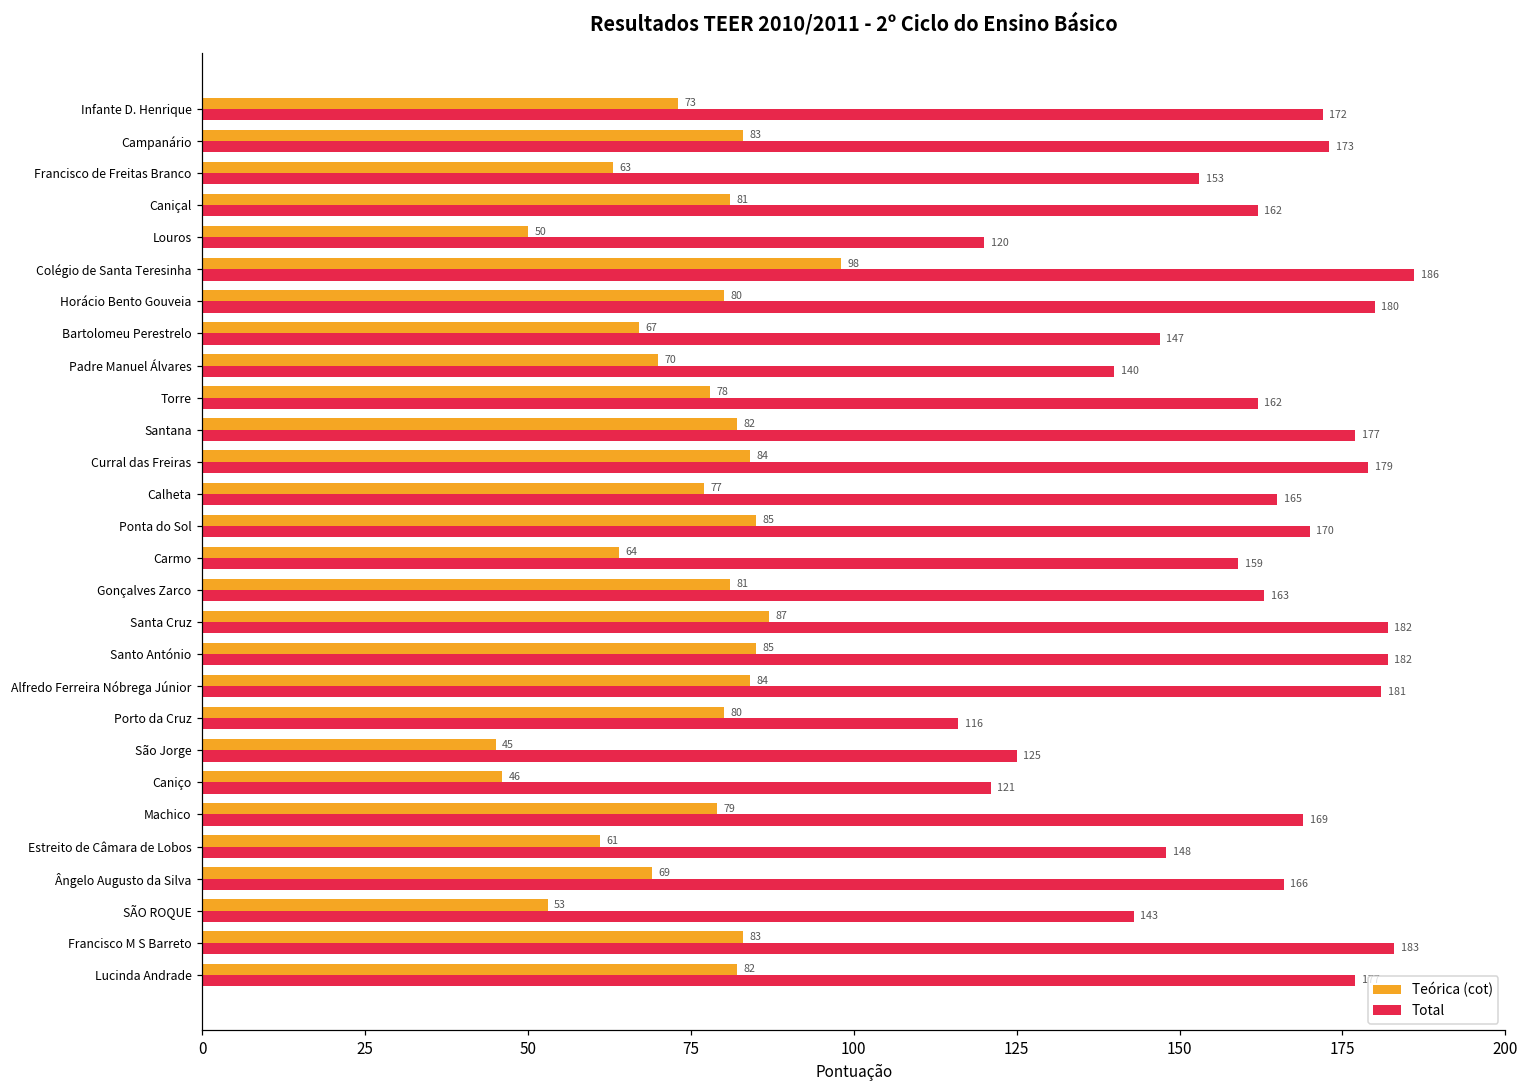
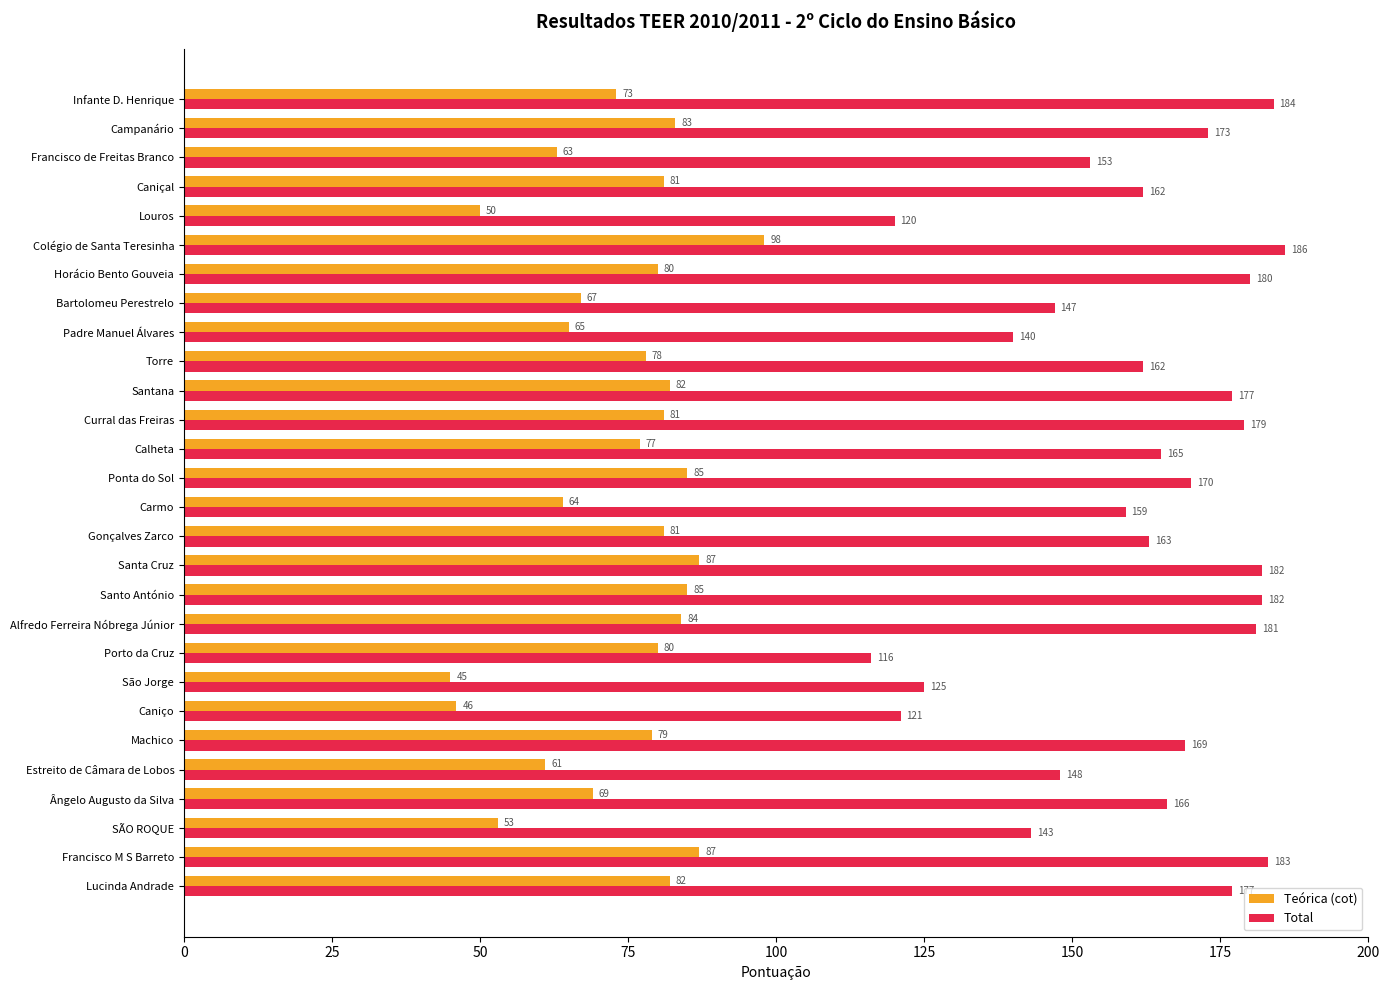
Total, Infante D. Henrique: 172 -> 184
Teórica (cot), Padre Manuel Álvares: 70 -> 65
Teórica (cot), Curral das Freiras: 84 -> 81
Teórica (cot), Francisco M S Barreto: 83 -> 87
